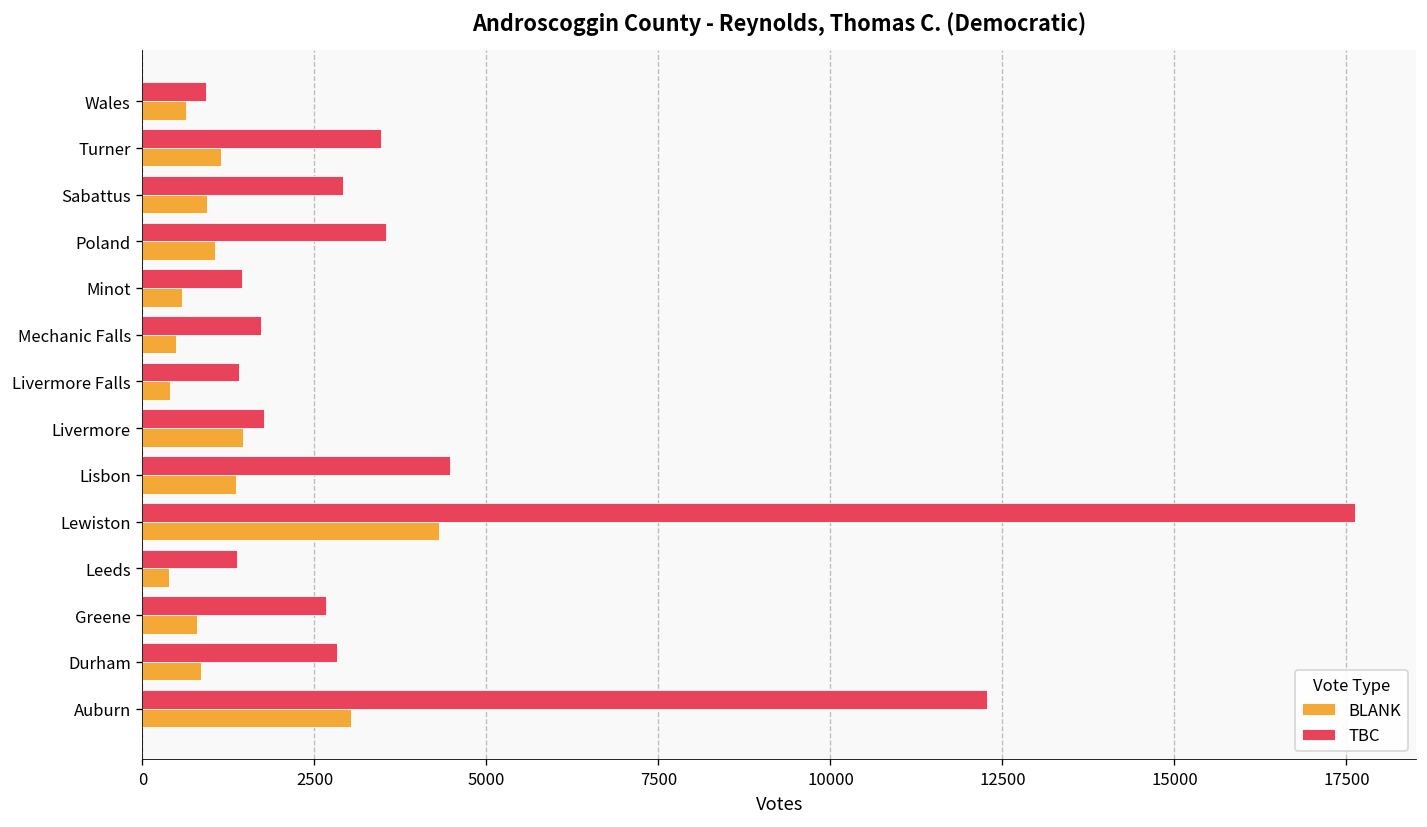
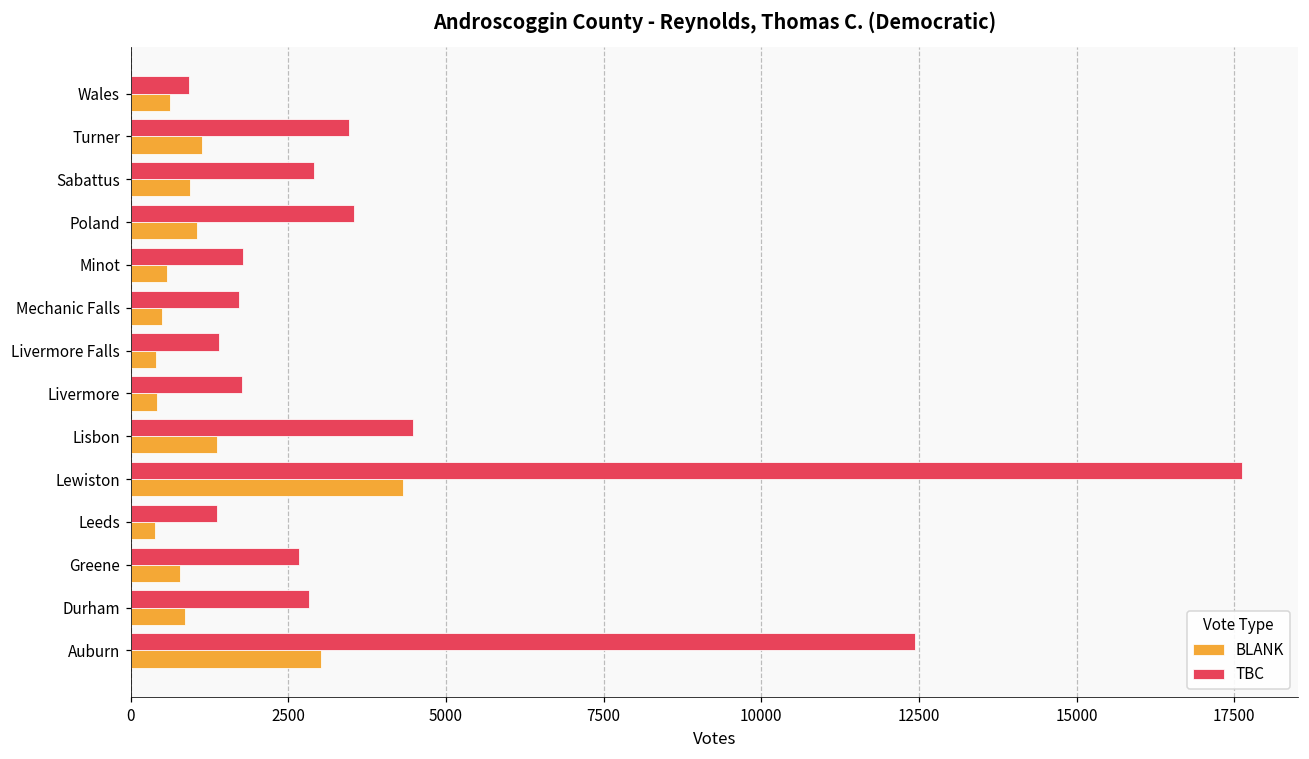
TBC, Minot: 1400 -> 1800
BLANK, Livermore: 1500 -> 400
TBC, Auburn: 12300 -> 12400
